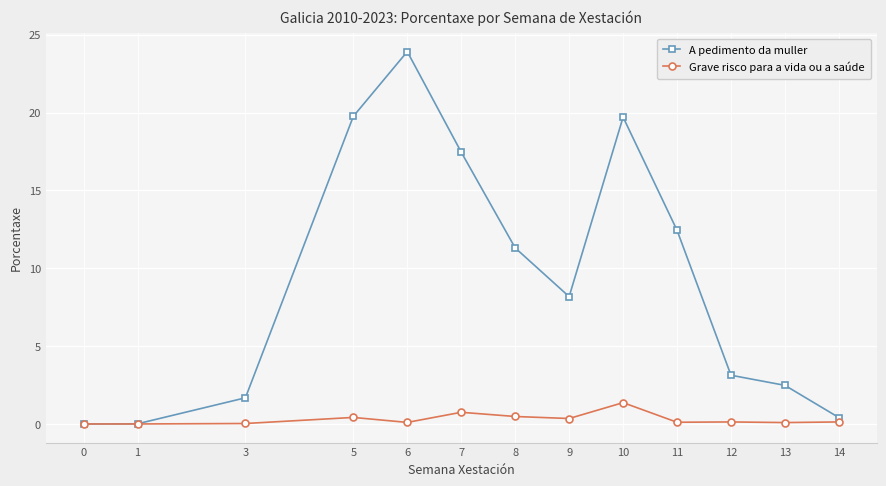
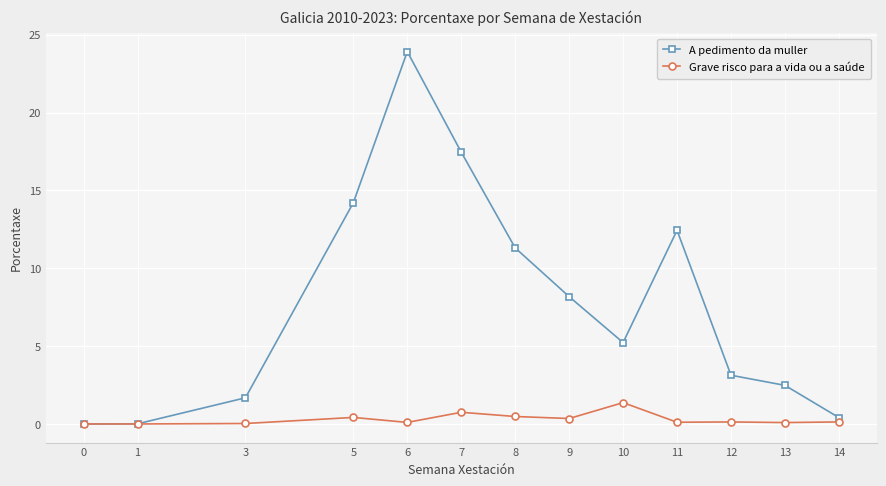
A pedimento da muller, 5: 19.8 -> 14.2
A pedimento da muller, 10: 19.7 -> 5.2
